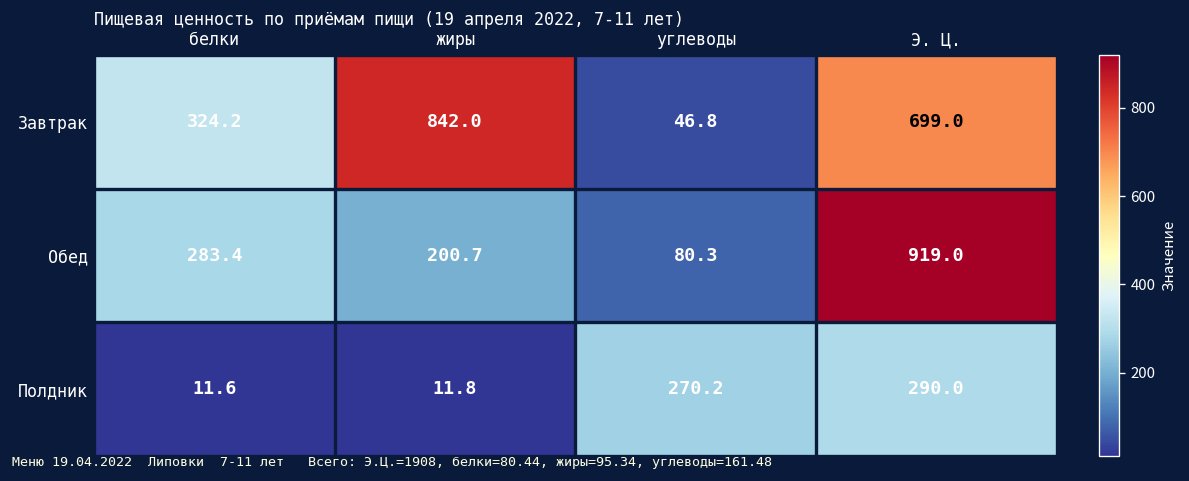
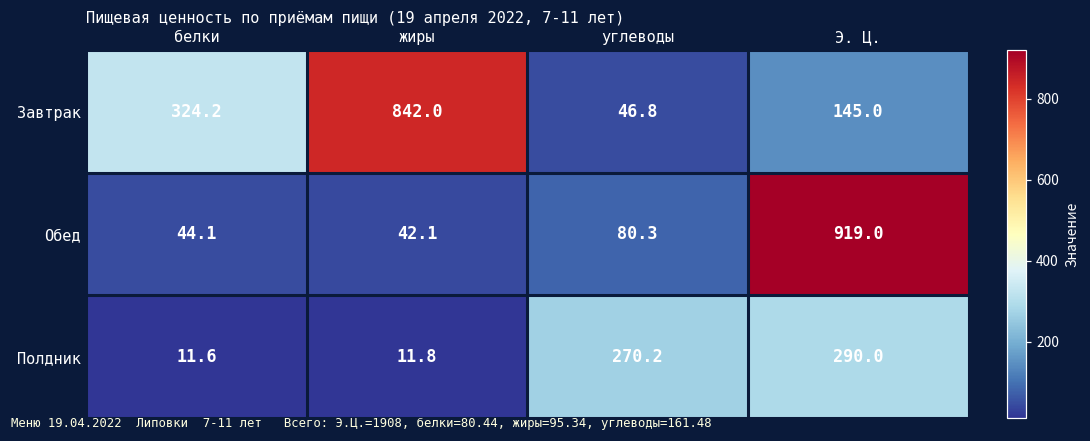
Завтрак, Э. Ц.: 699.0 -> 145.0
Обед, белки: 283.4 -> 44.1
Обед, жиры: 200.7 -> 42.1
